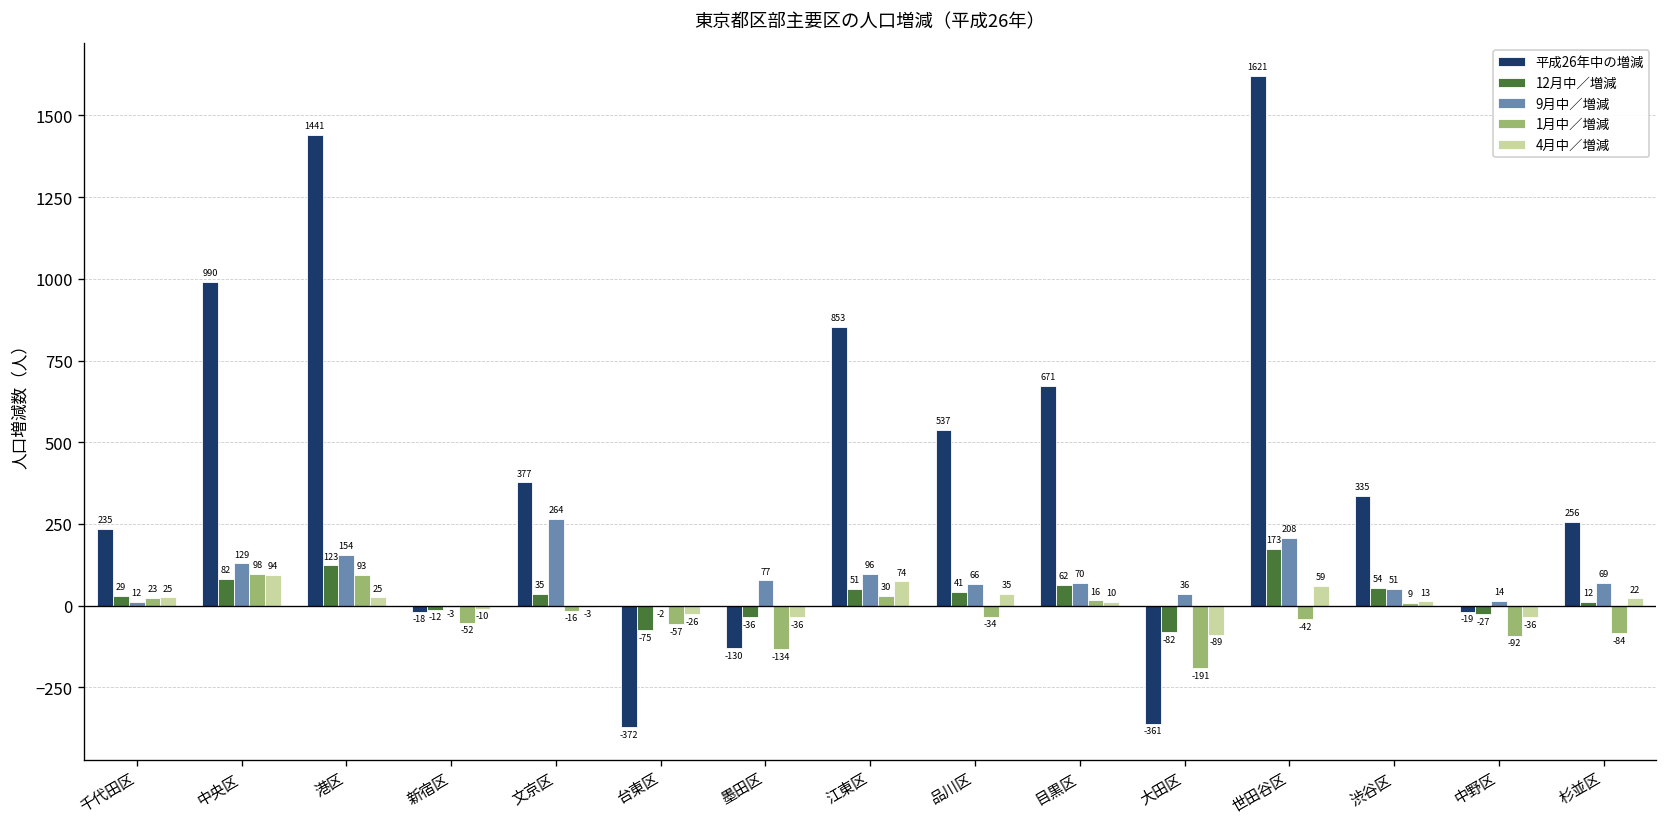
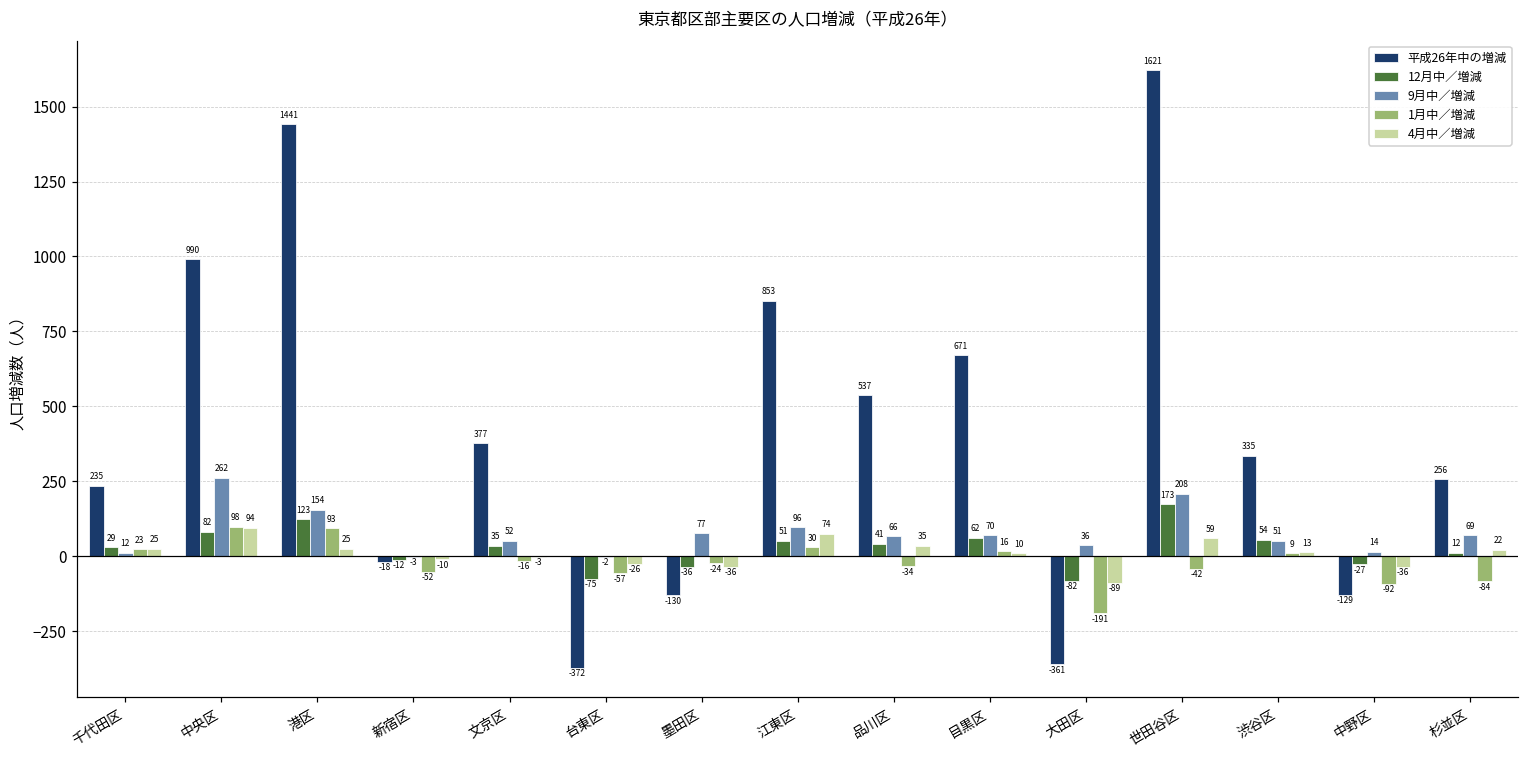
9月中／増減, 中央区: 129 -> 262
9月中／増減, 文京区: 264 -> 52
1月中／増減, 墨田区: -134 -> -24
平成26年中の増減, 中野区: -19 -> -129
